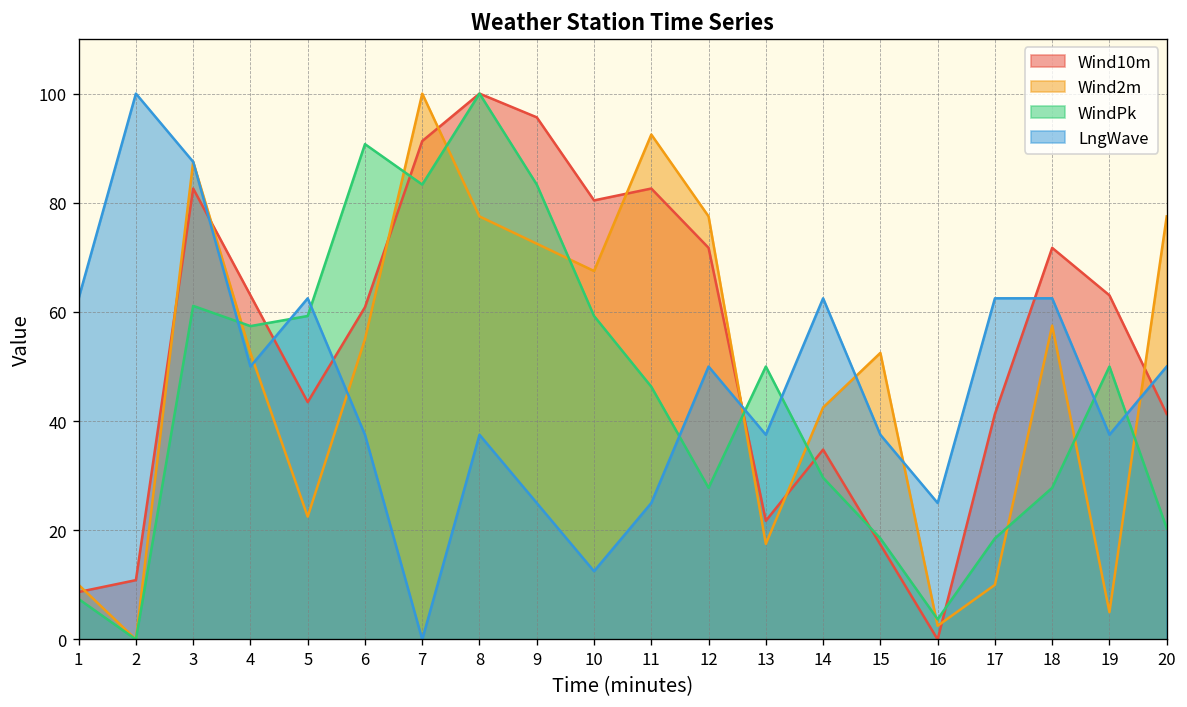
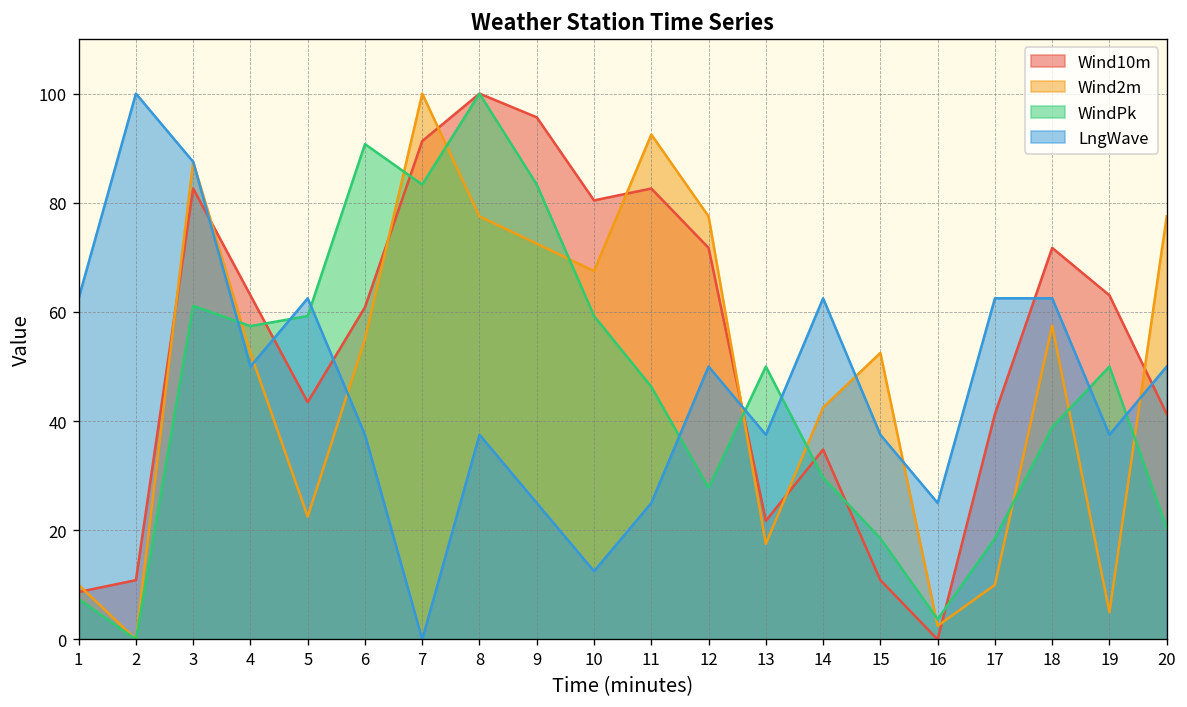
Wind10m, 15: 17 -> 11
WindPk, 18: 28 -> 39
